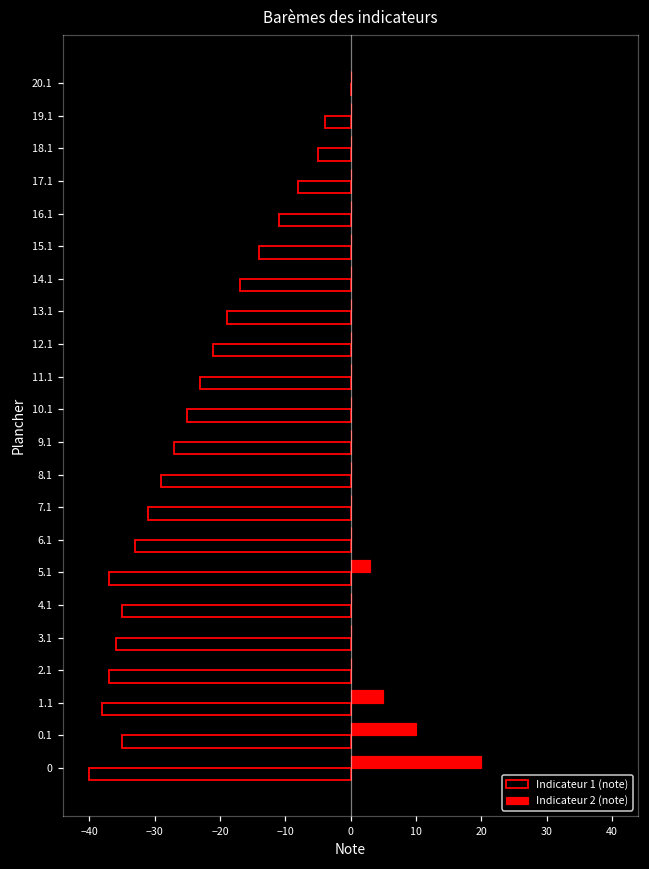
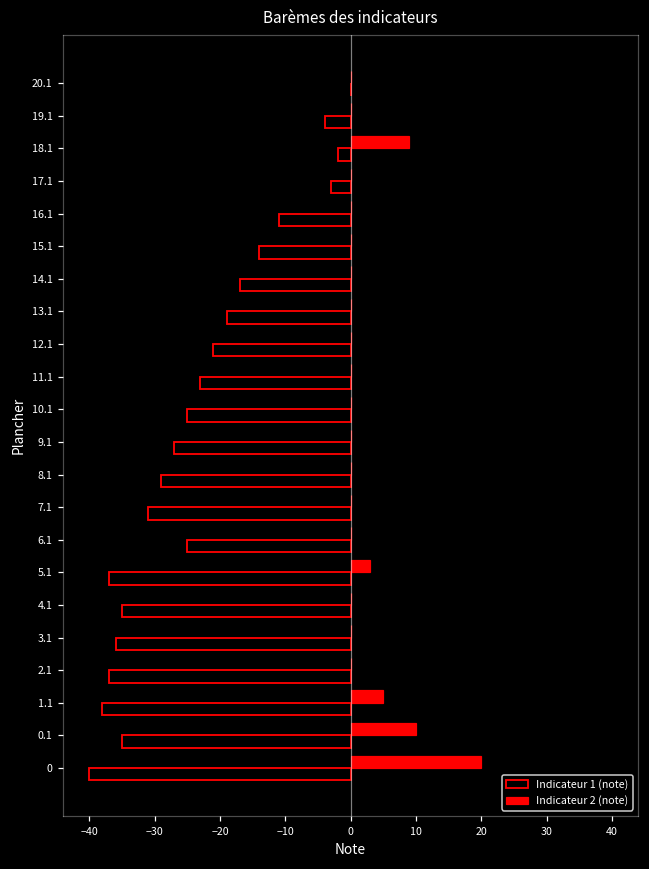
Indicateur 2 (note), 18.1: 0 -> 9
Indicateur 1 (note), 18.1: -5 -> -2
Indicateur 1 (note), 17.1: -8 -> -3
Indicateur 1 (note), 6.1: -33 -> -25
